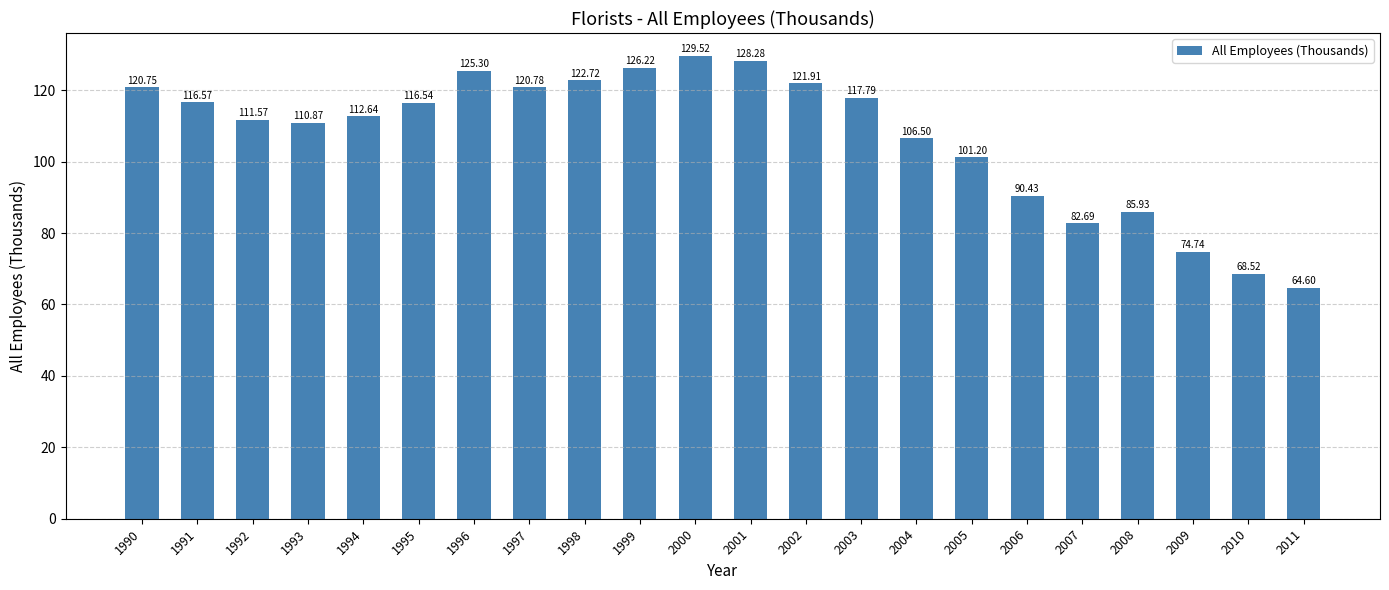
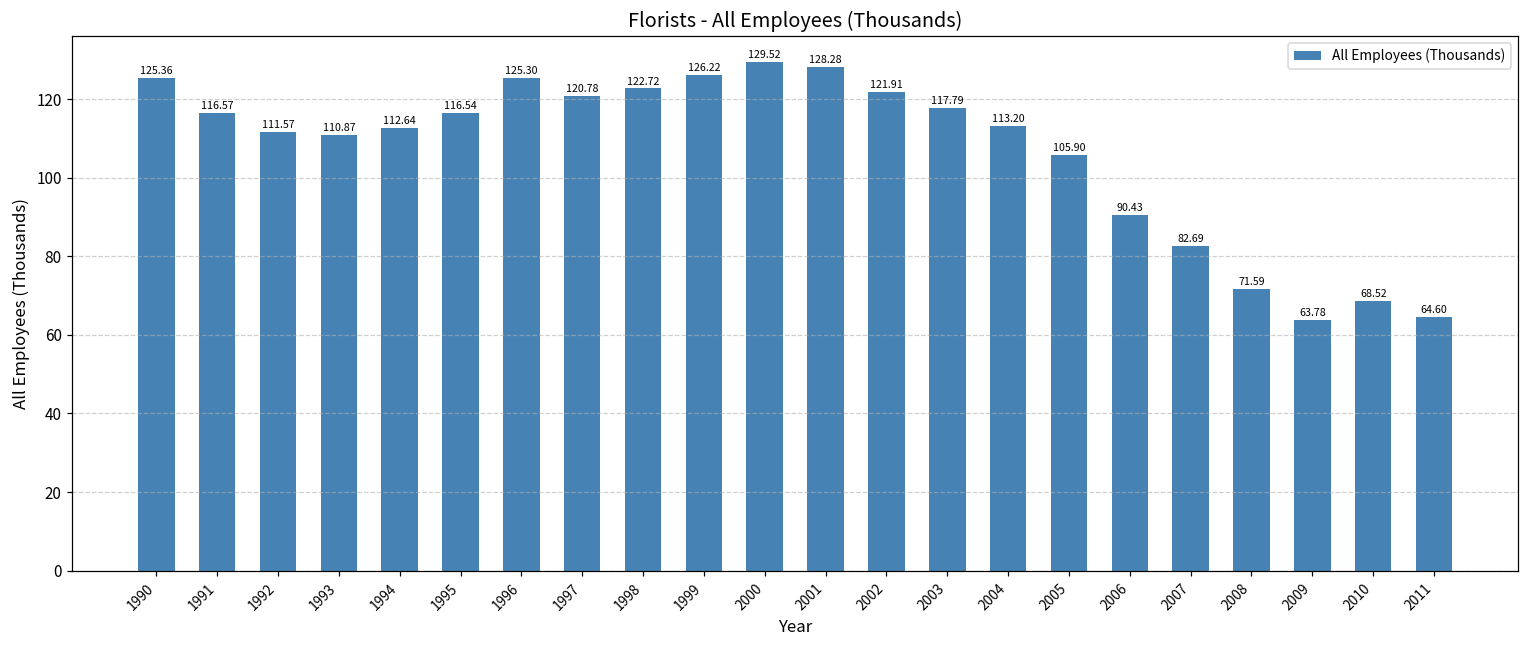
1990: 120.75 -> 125.36
2004: 106.50 -> 113.20
2005: 101.20 -> 105.90
2008: 85.93 -> 71.59
2009: 74.74 -> 63.78
